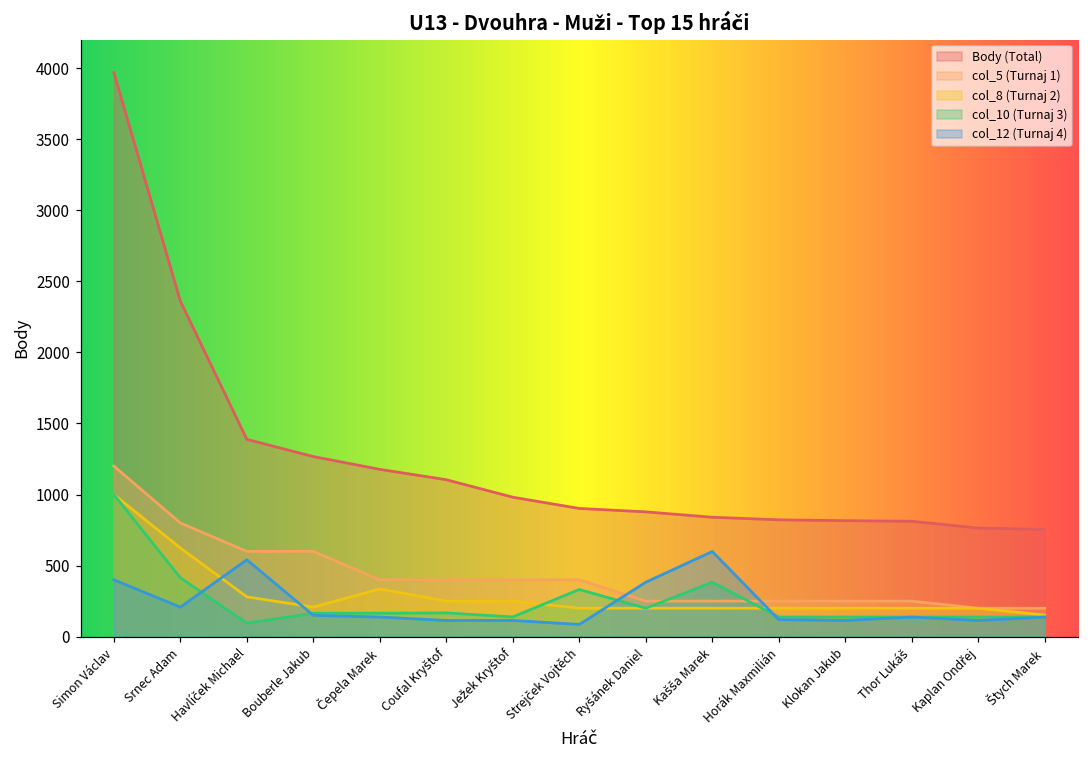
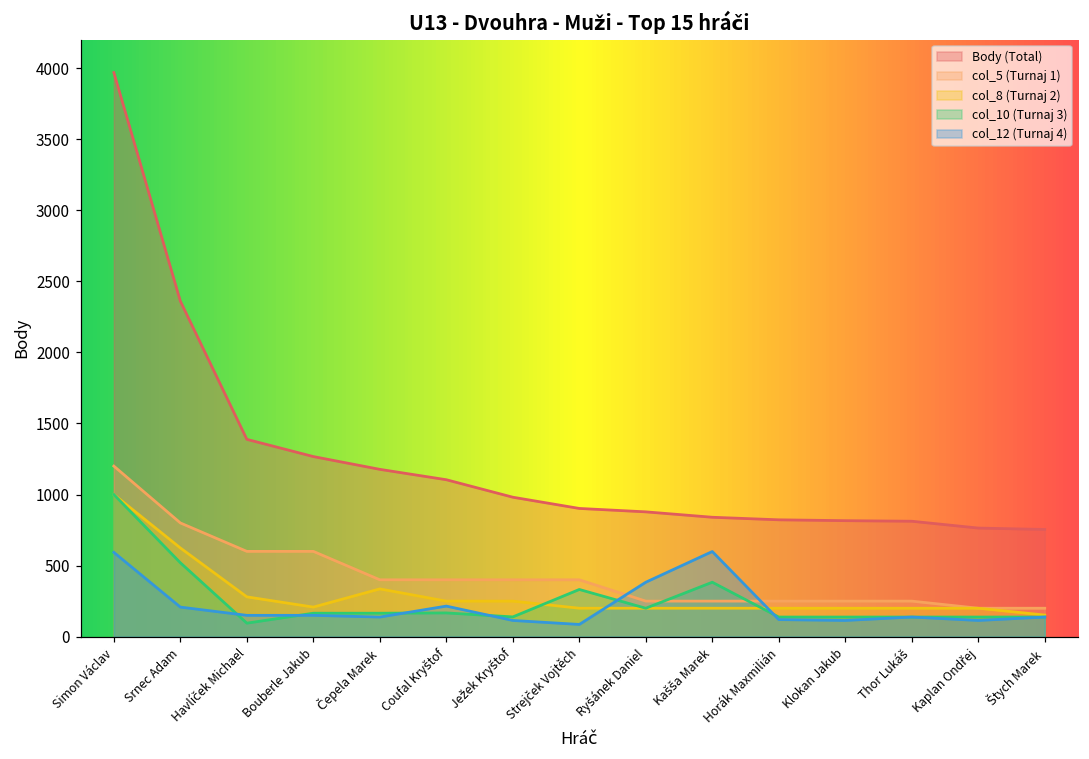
col_12 (Turnaj 4), Simon Václav: 400 -> 590
col_10 (Turnaj 3), Srnec Adam: 410 -> 520
col_12 (Turnaj 4), Havlíček Michael: 540 -> 150
col_12 (Turnaj 4), Coufal Kryštof: 110 -> 220
